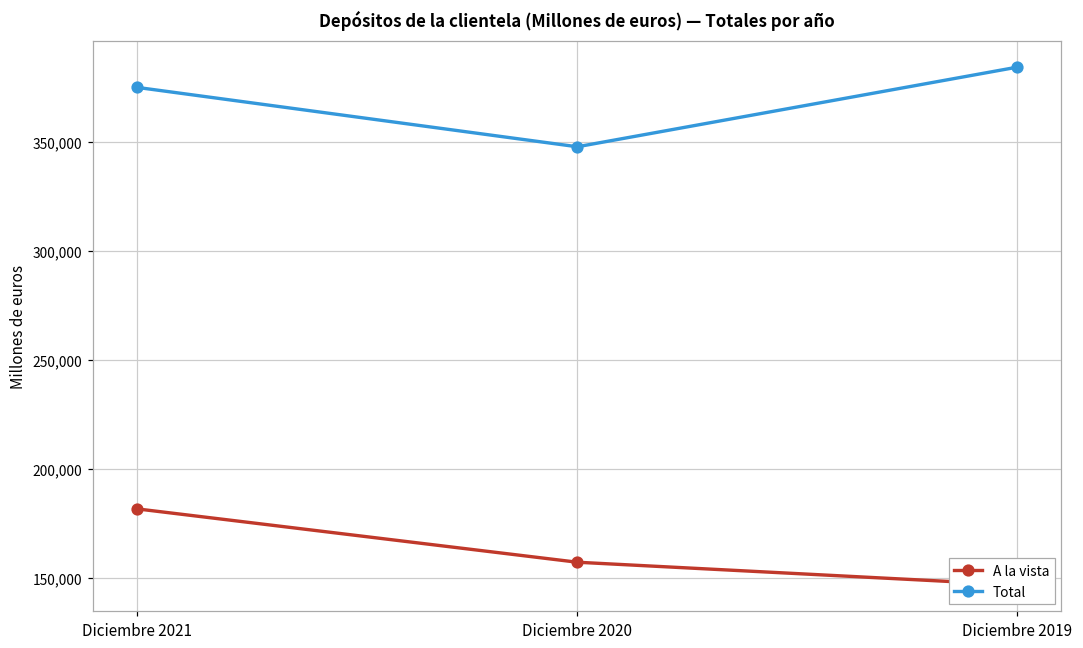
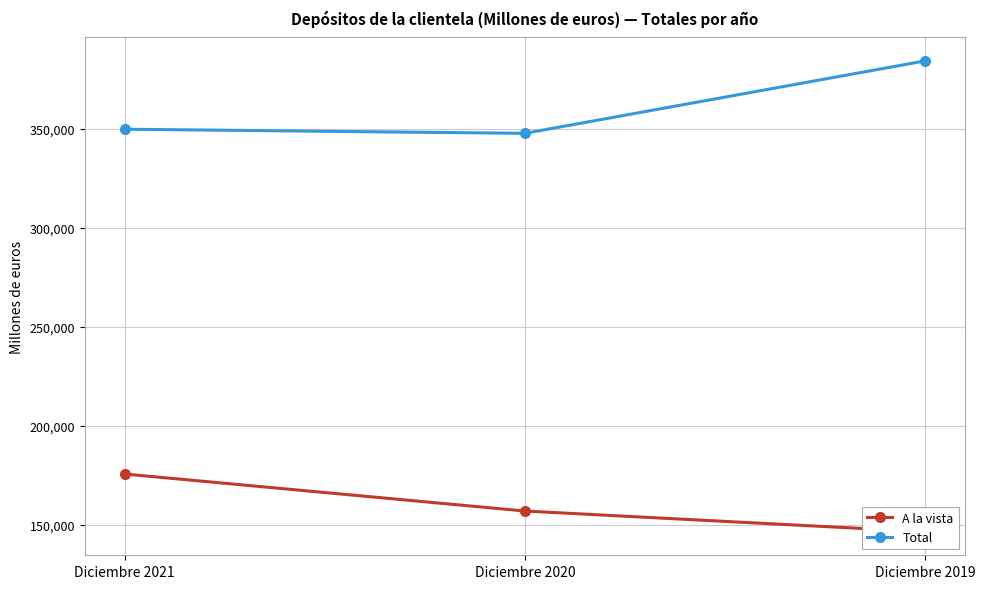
A la vista, Diciembre 2021: 182,000 -> 176,000
Total, Diciembre 2021: 375,000 -> 350,000
